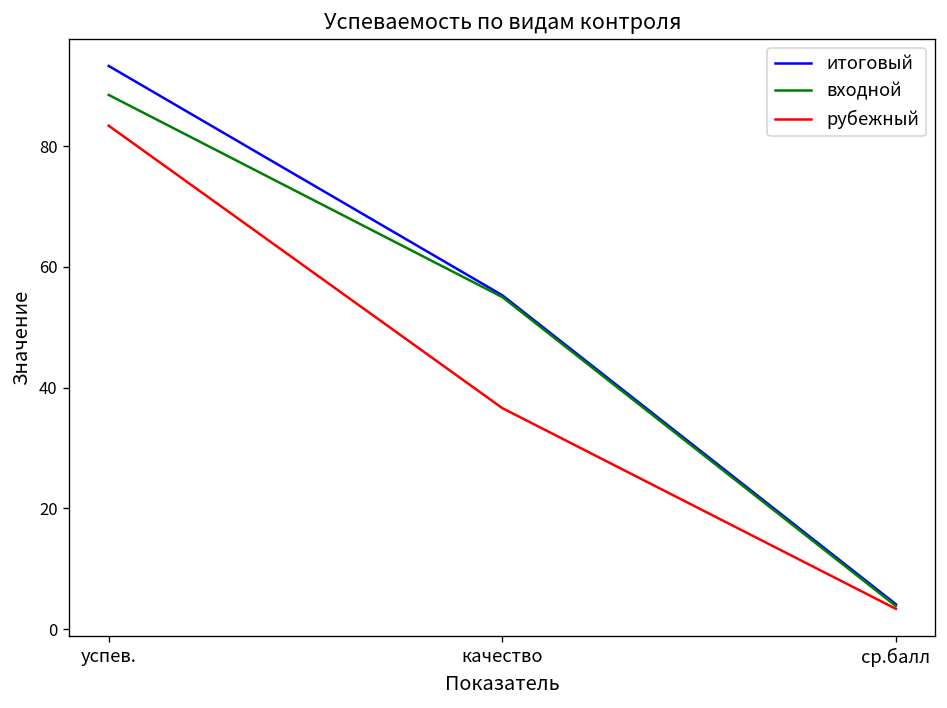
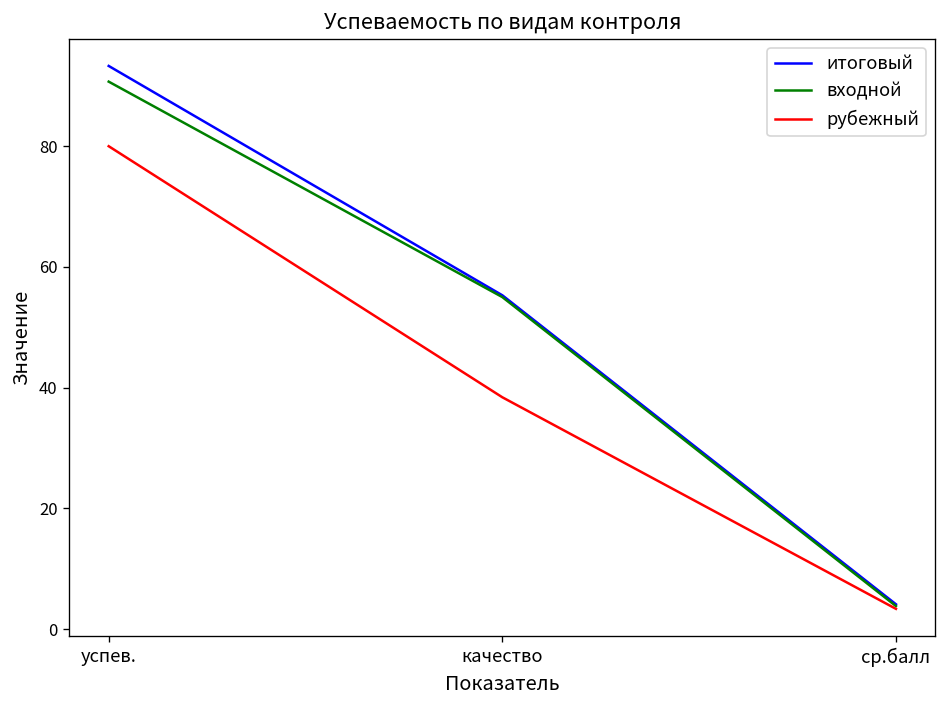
входной, успев.: 89 -> 91
рубежный, успев.: 83 -> 80
рубежный, качество: 37 -> 38
